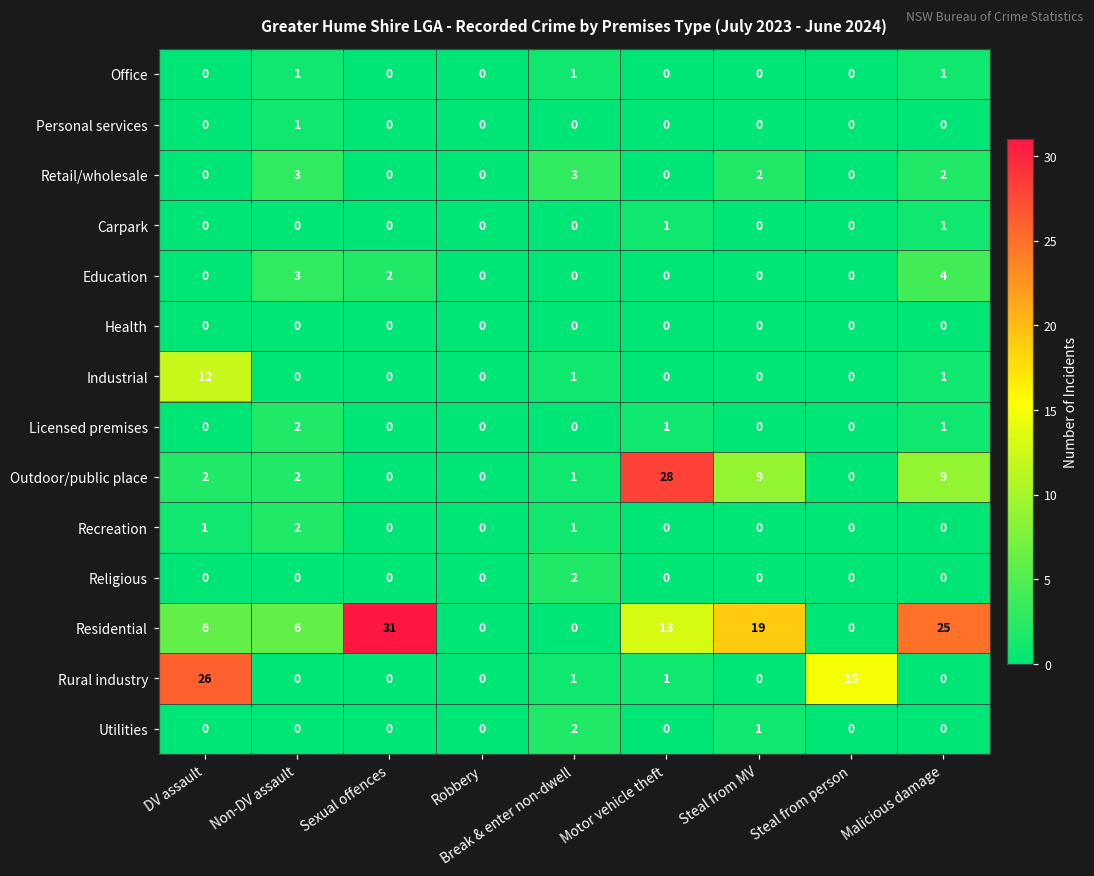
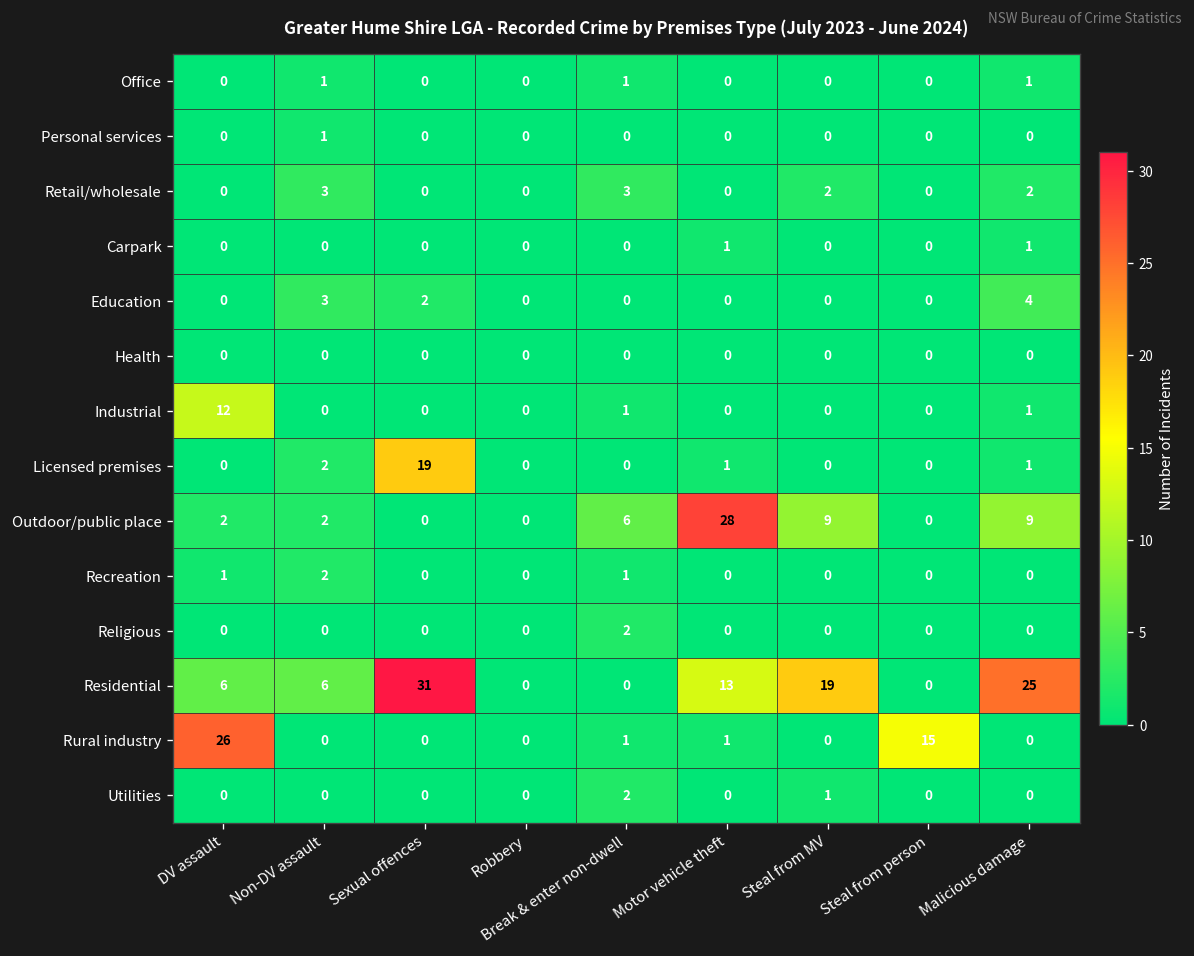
Licensed premises, Sexual offences: 0 -> 19
Outdoor/public place, Break & enter non-dwell: 1 -> 6
